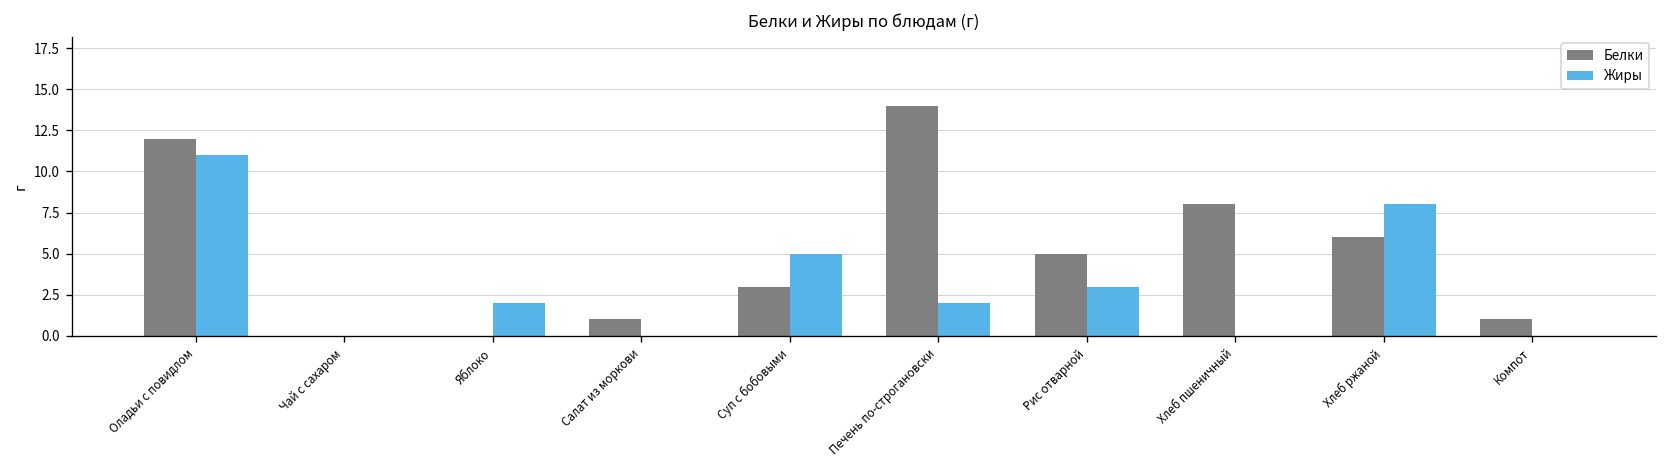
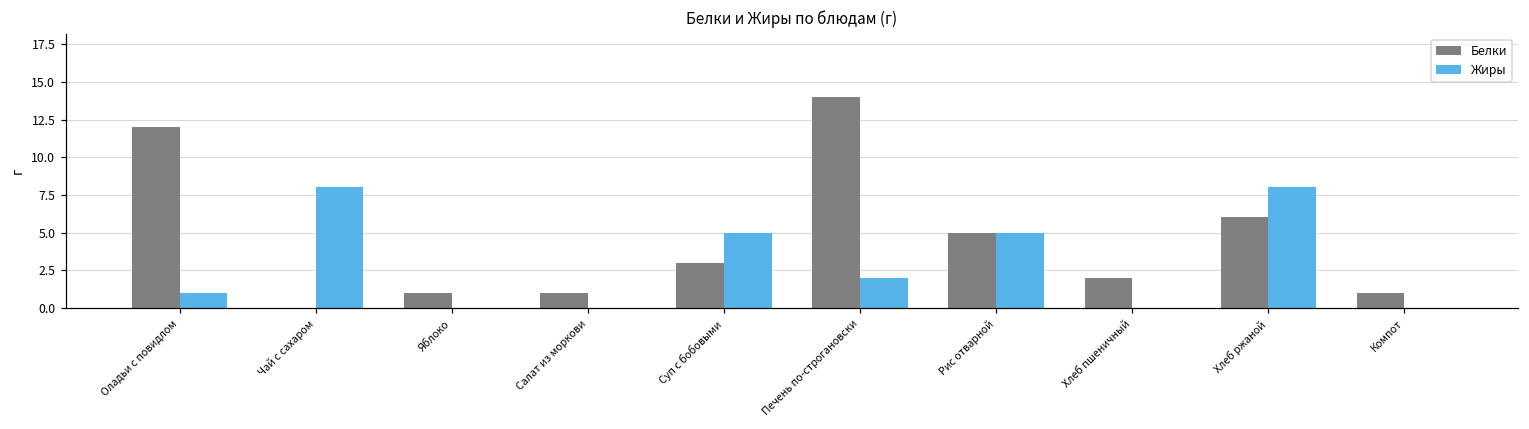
Жиры, Оладьи с повидлом: 11 -> 1
Жиры, Чай с сахаром: 0 -> 8
Белки, Яблоко: 0 -> 1
Жиры, Яблоко: 2 -> 0
Жиры, Рис отварной: 3 -> 5
Белки, Хлеб пшеничный: 8 -> 2
